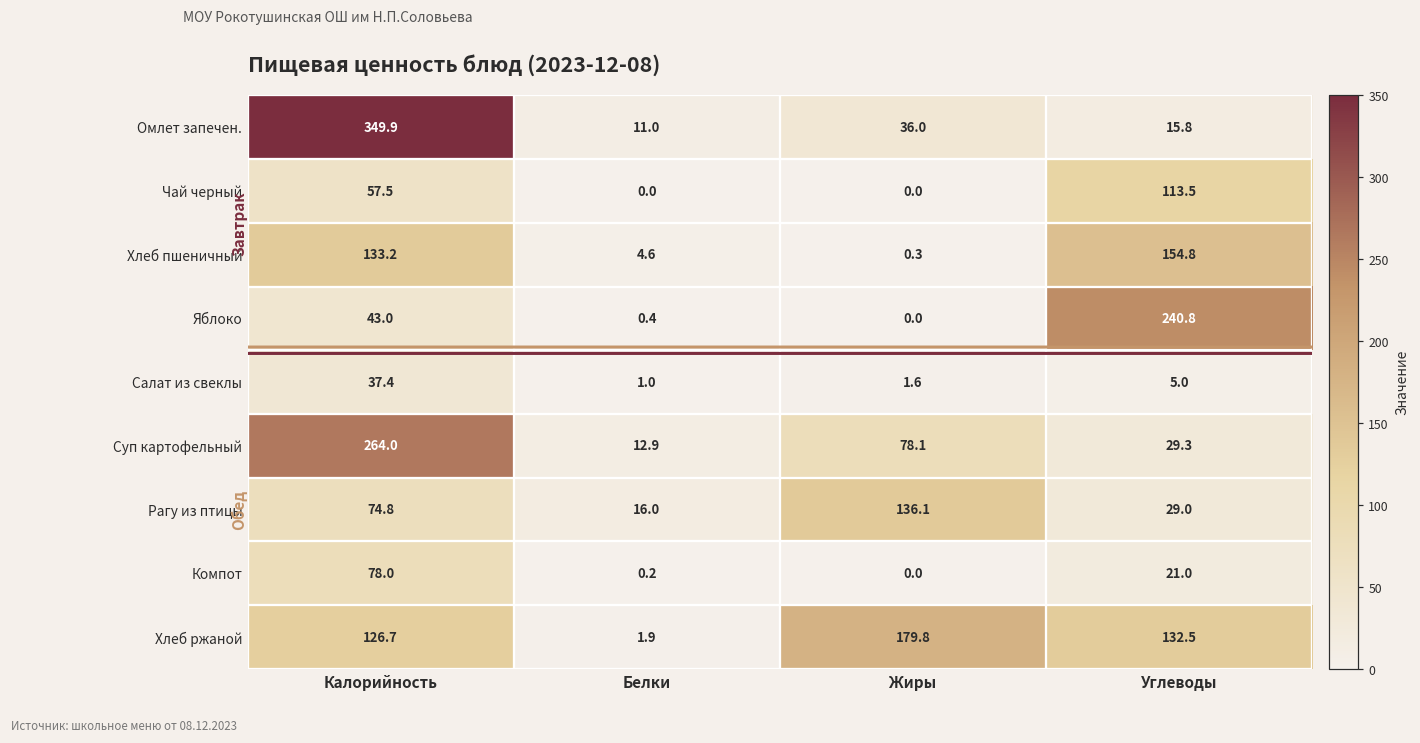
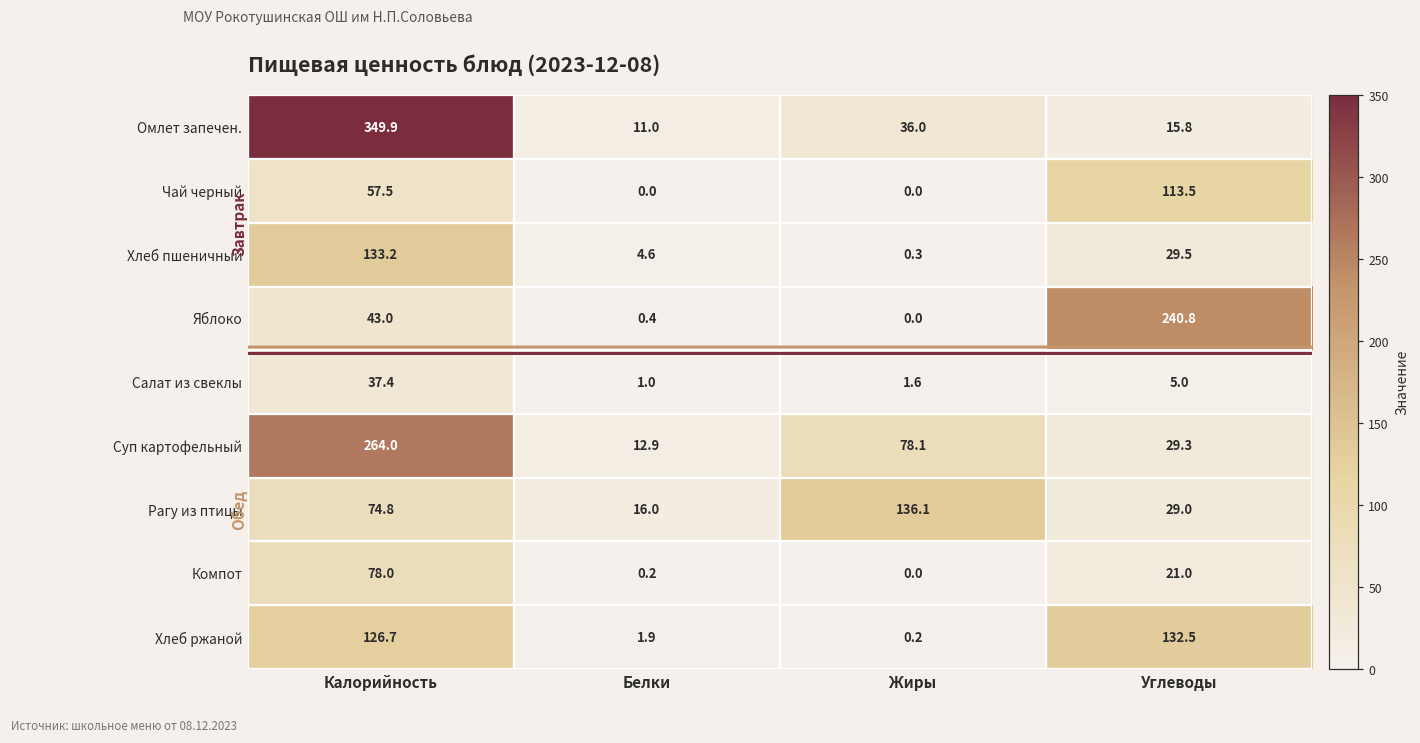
Хлеб пшеничный, Углеводы: 154.8 -> 29.5
Хлеб ржаной, Жиры: 179.8 -> 0.2
